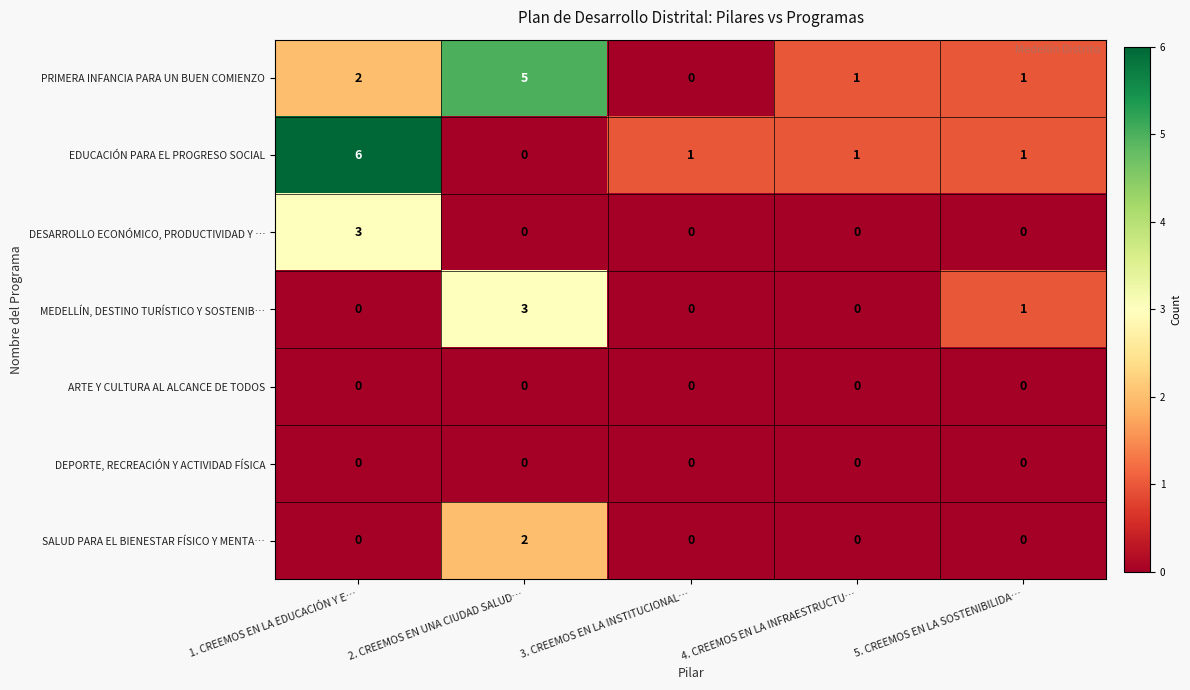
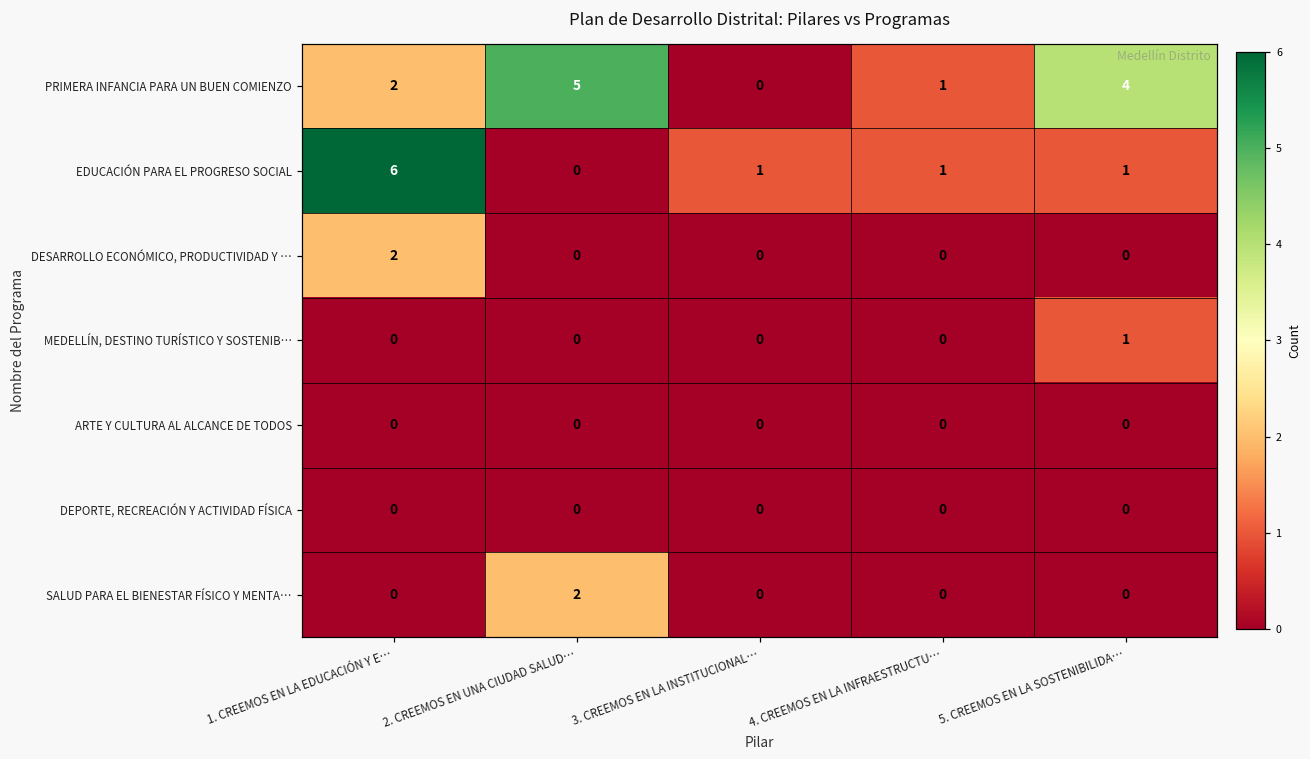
PRIMERA INFANCIA PARA UN BUEN COMIENZO, 5. CREEMOS EN LA SOSTENIBILIDA…: 1 -> 4
DESARROLLO ECONÓMICO, PRODUCTIVIDAD Y …, 1. CREEMOS EN LA EDUCACIÓN Y E…: 3 -> 2
MEDELLÍN, DESTINO TURÍSTICO Y SOSTENIB…, 2. CREEMOS EN UNA CIUDAD SALUD…: 3 -> 0
